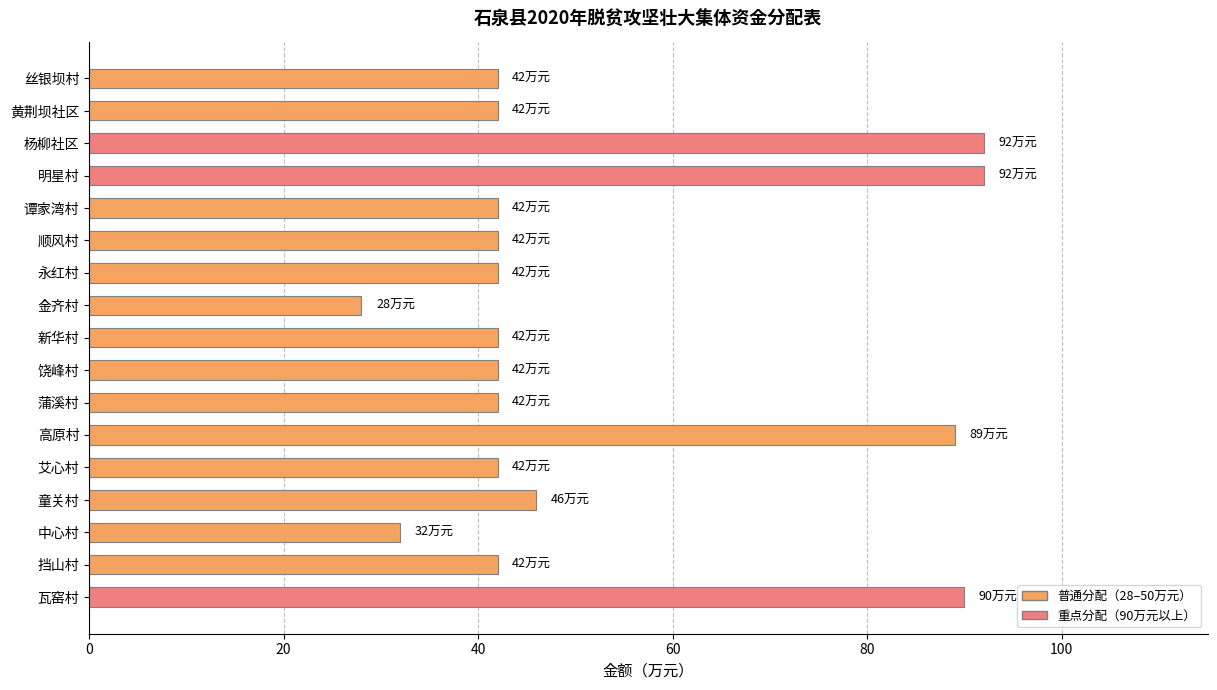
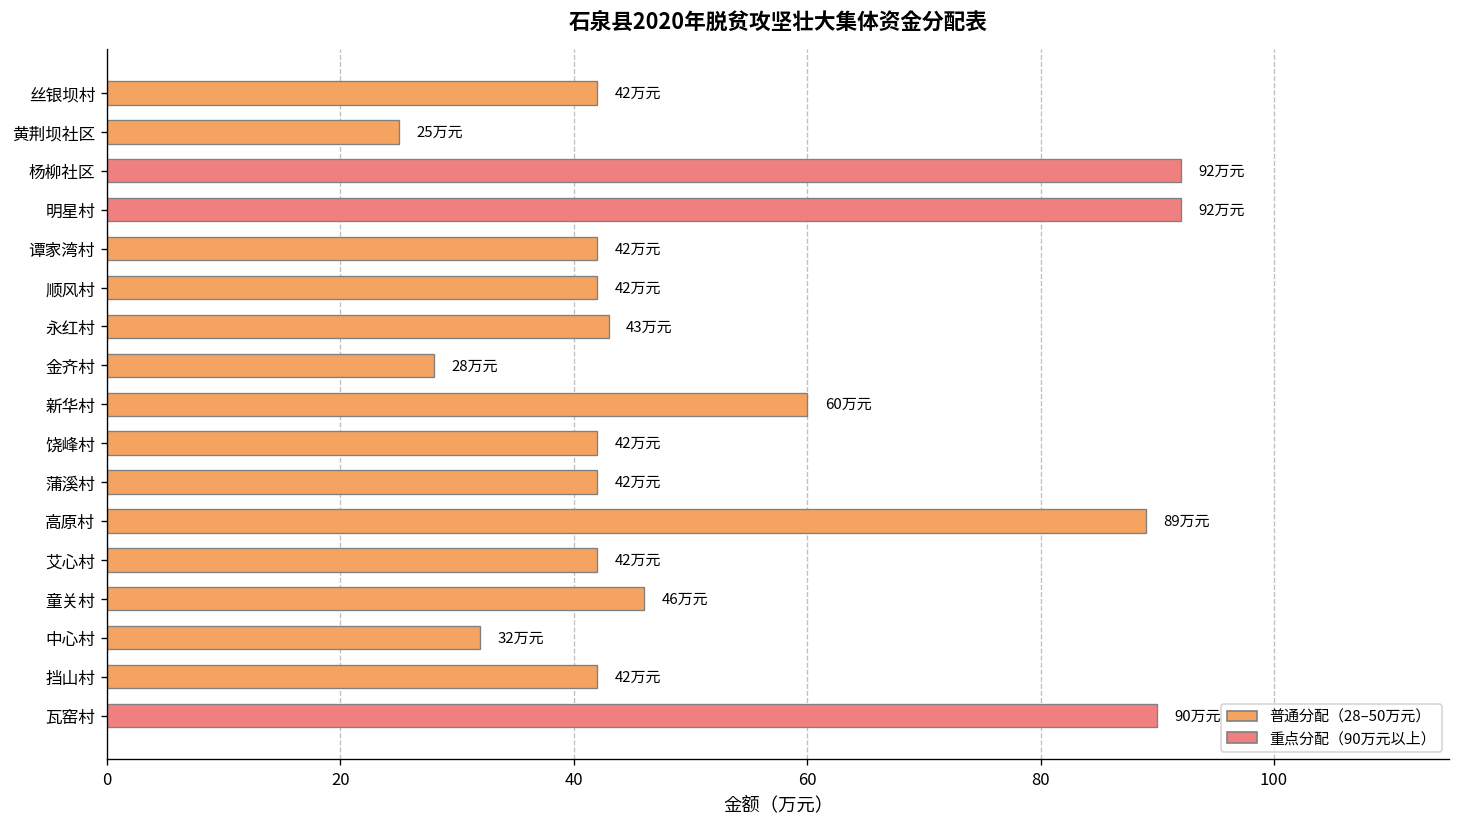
黄荆坝社区: 42 -> 25
永红村: 42 -> 43
新华村: 42 -> 60
